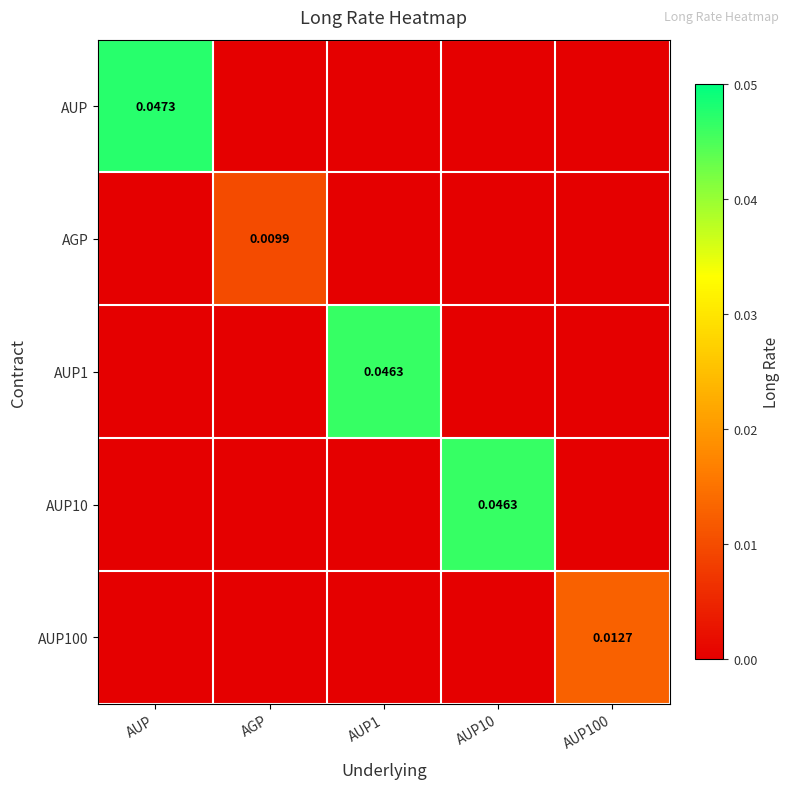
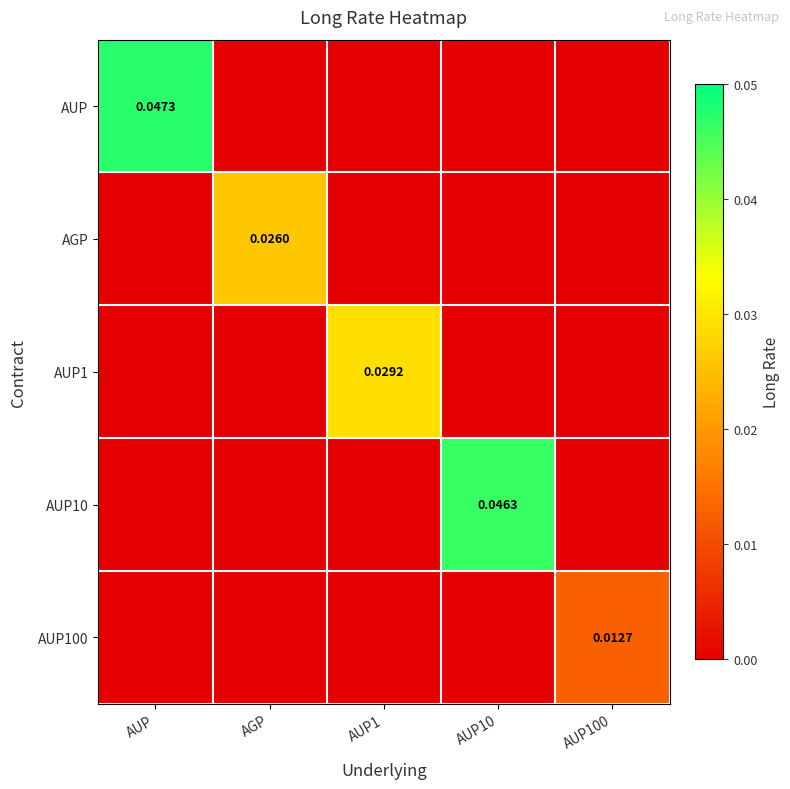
AGP, AGP: 0.0099 -> 0.0260
AUP1, AUP1: 0.0463 -> 0.0292
